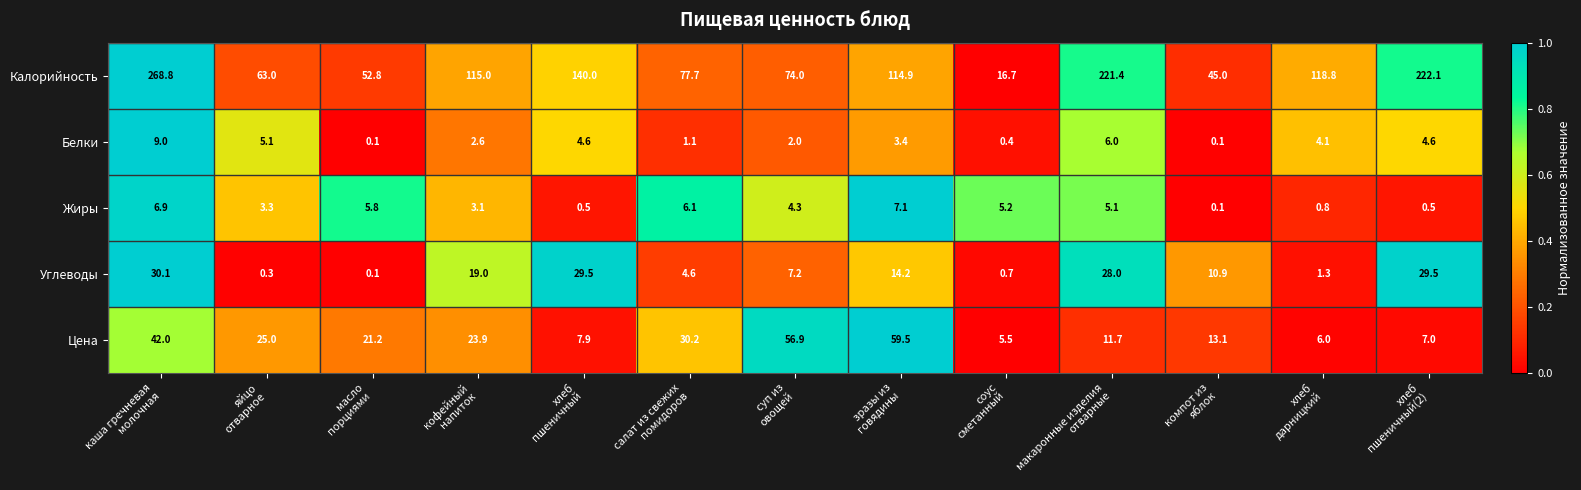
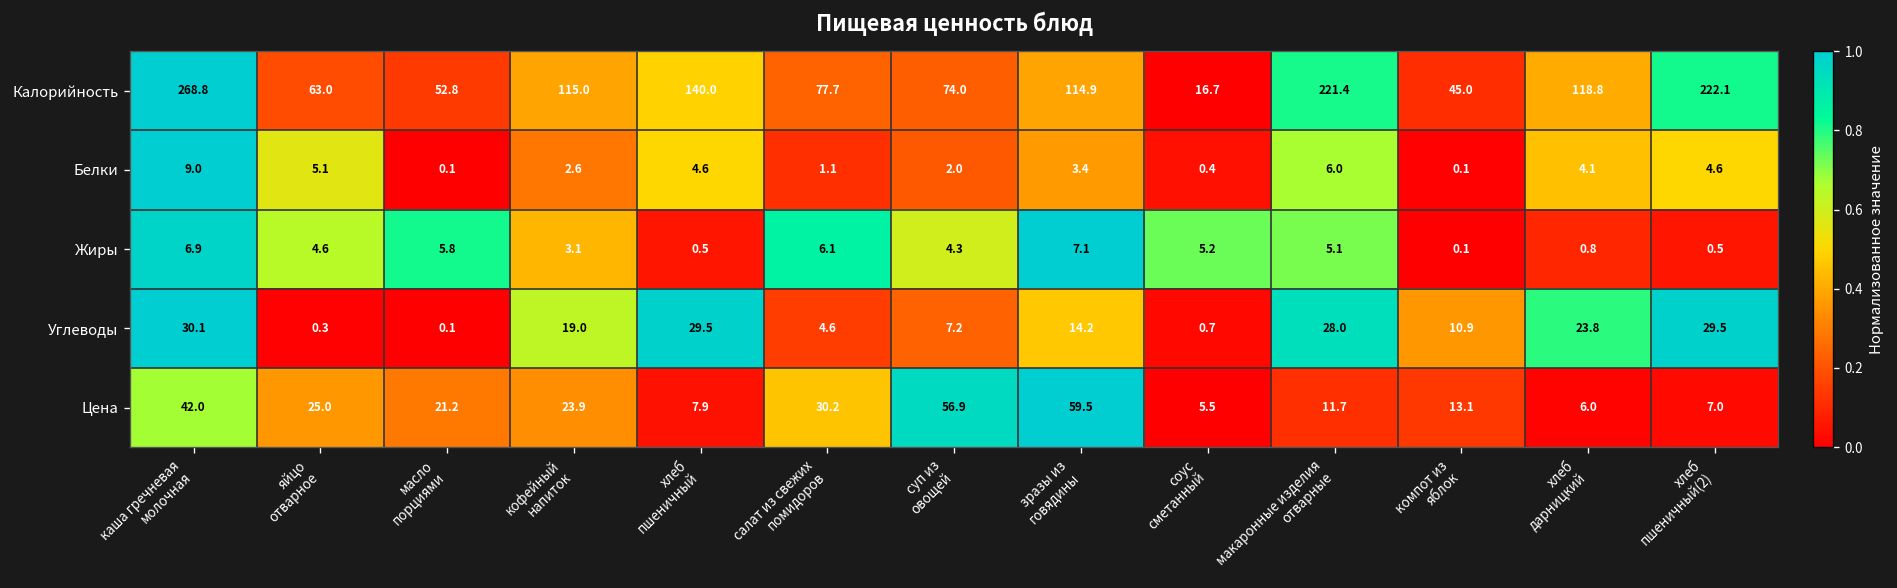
Жиры, яйцо отварное: 3.3 -> 4.6
Углеводы, хлеб дарницкий: 1.3 -> 23.8
